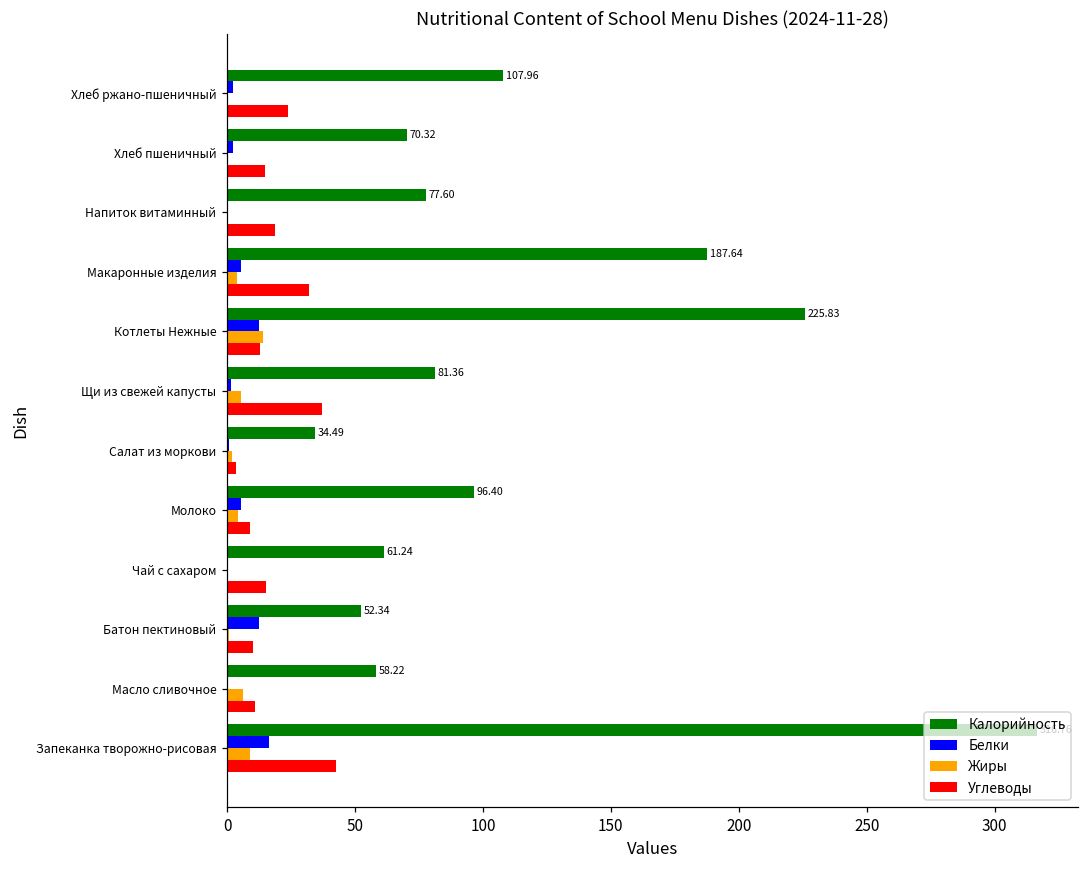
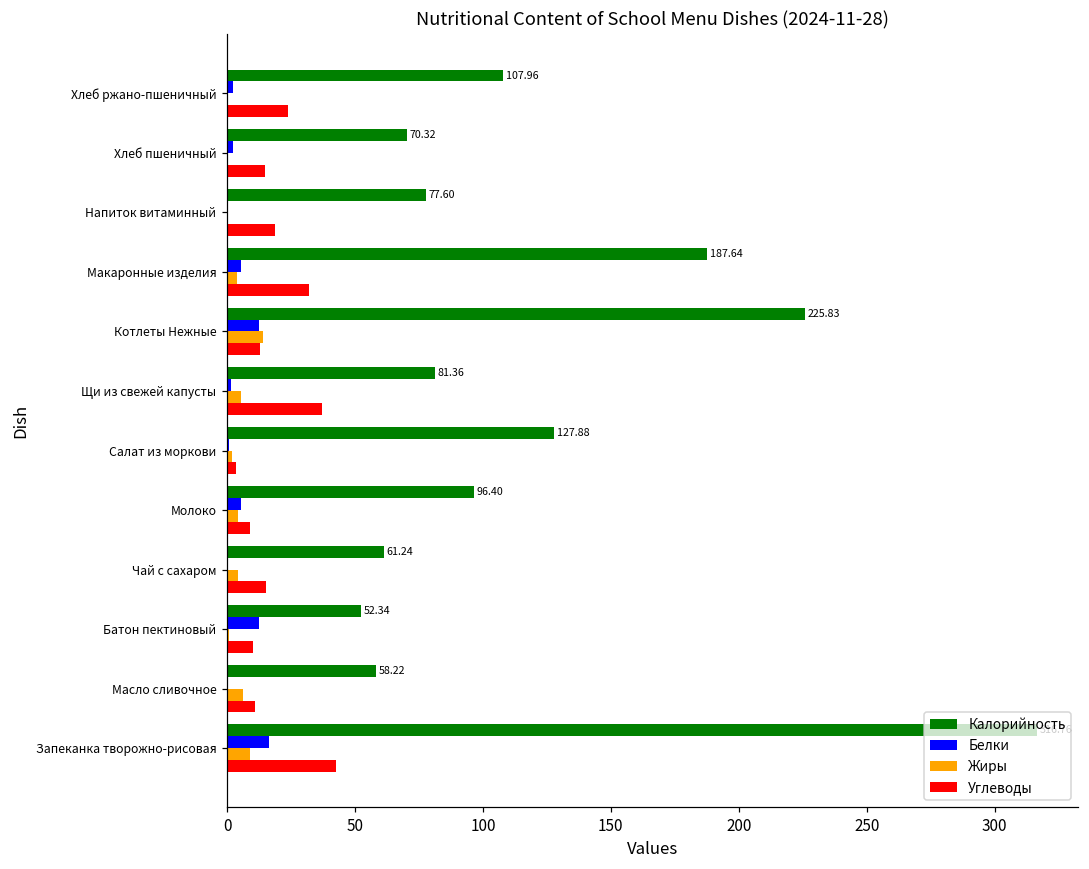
Калорийность, Салат из моркови: 34.49 -> 127.88
Жиры, Чай с сахаром: 0 -> 4
